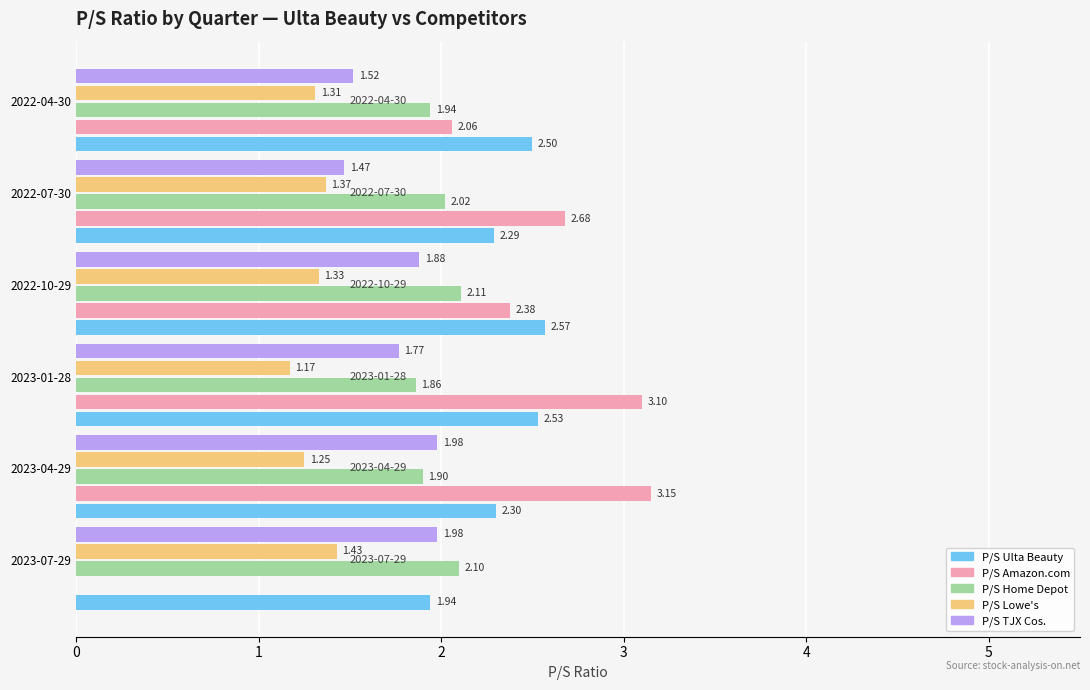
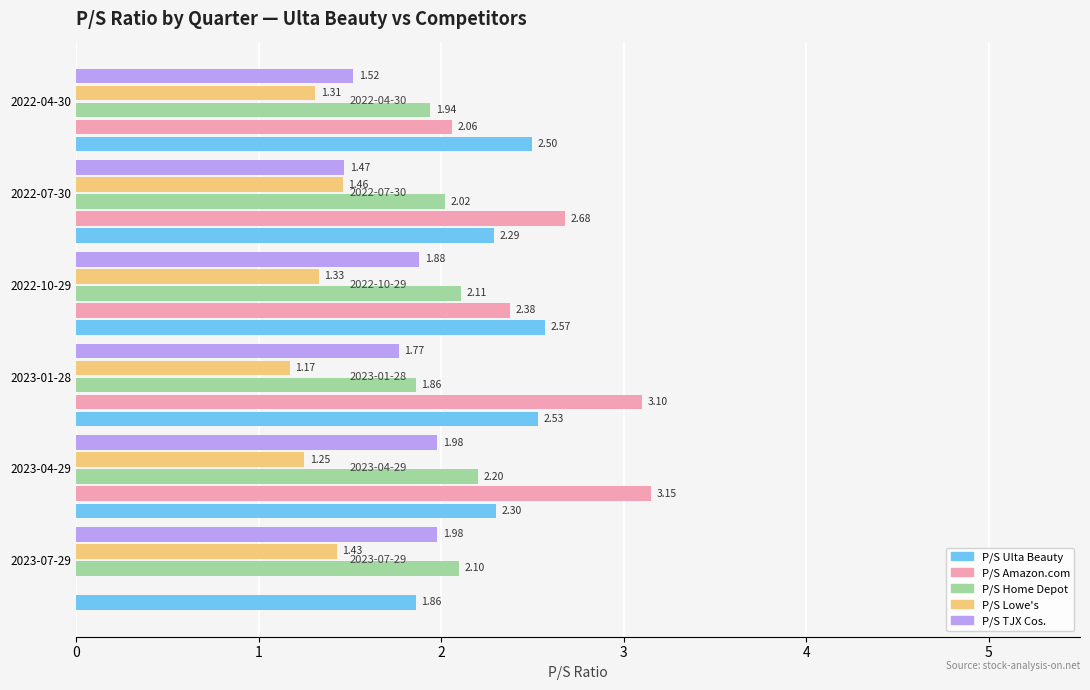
P/S Lowe's, 2022-07-30: 1.37 -> 1.46
P/S Home Depot, 2023-04-29: 1.90 -> 2.20
P/S Ulta Beauty, 2023-07-29: 1.94 -> 1.86
